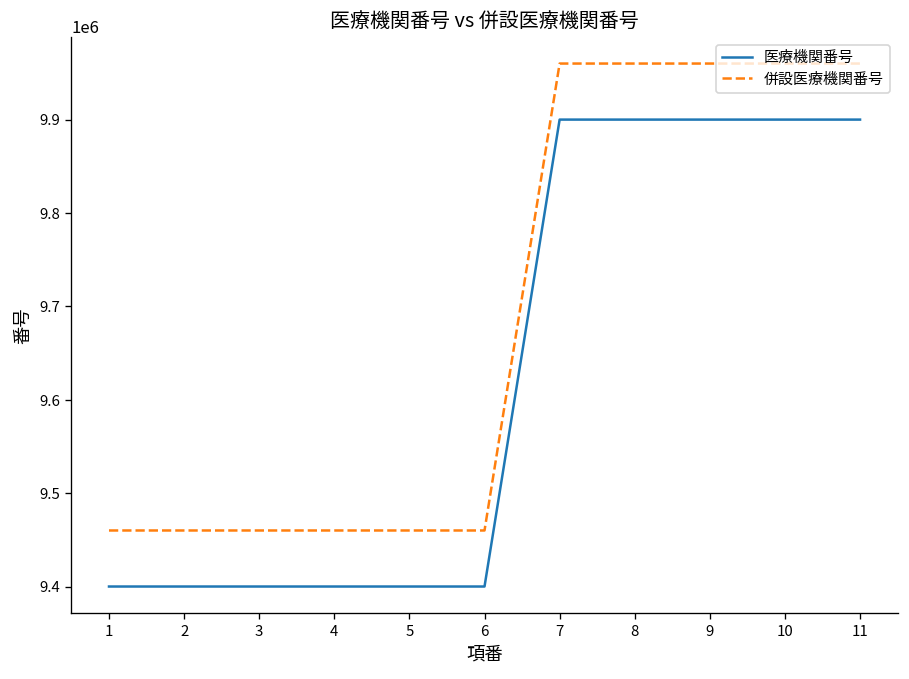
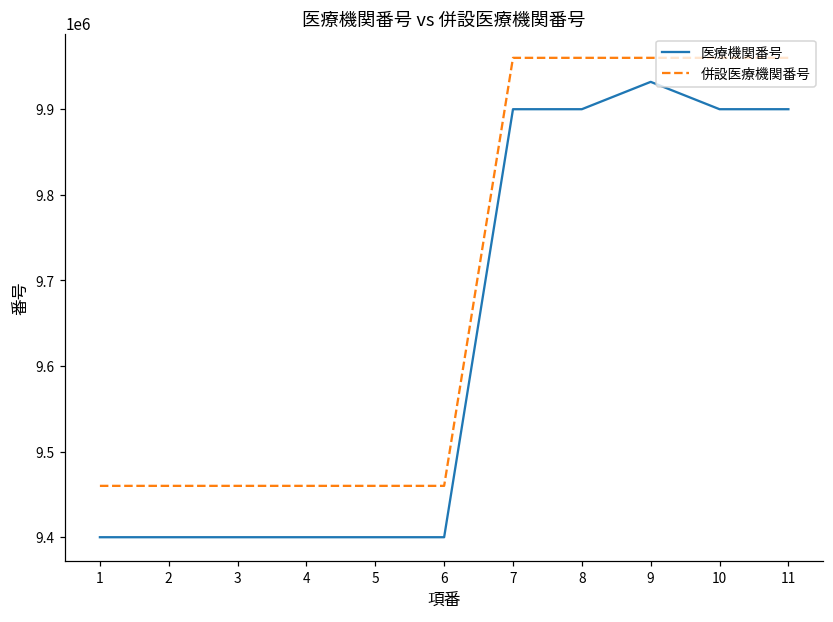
医療機関番号, 9: 9900000 -> 9930000
